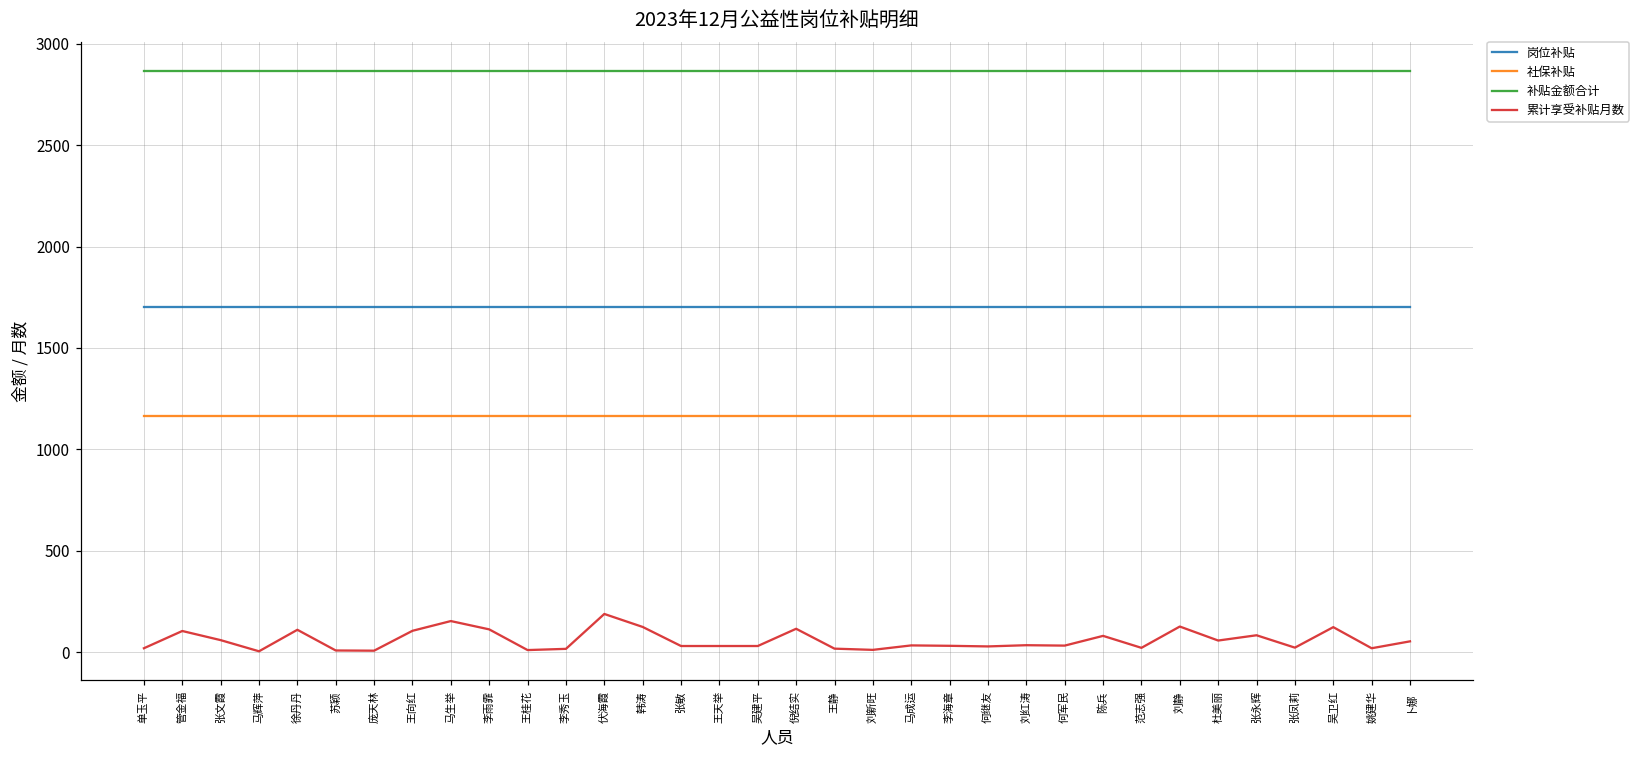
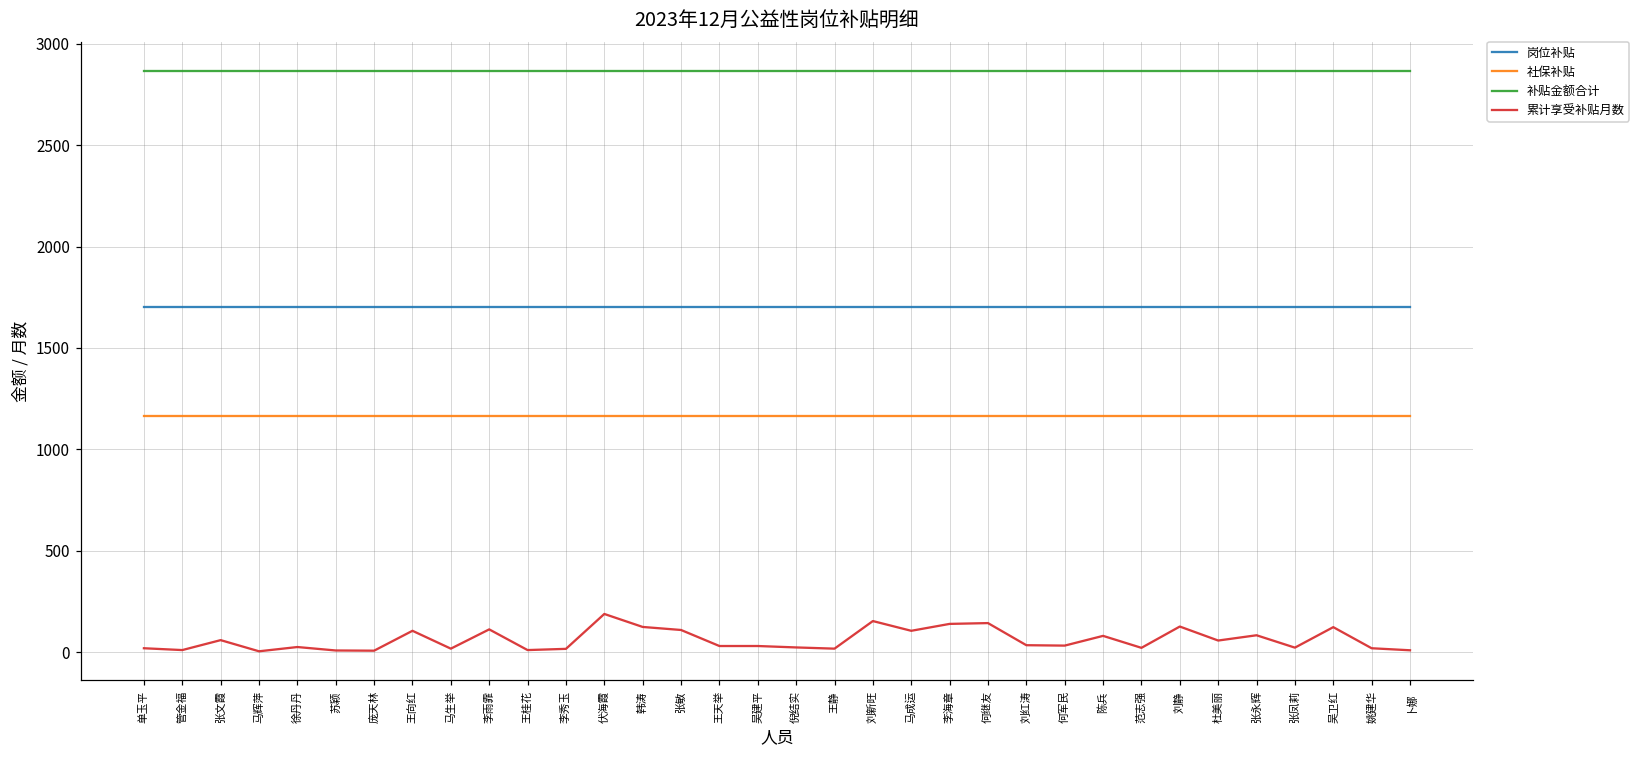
累计享受补贴月数, 管金福: 110 -> 10
累计享受补贴月数, 徐丹丹: 110 -> 30
累计享受补贴月数, 马生举: 150 -> 20
累计享受补贴月数, 张敏: 30 -> 110
累计享受补贴月数, 倪结实: 120 -> 20
累计享受补贴月数, 刘新旺: 10 -> 150
累计享受补贴月数, 马成运: 30 -> 110
累计享受补贴月数, 李海章: 30 -> 140
累计享受补贴月数, 何继友: 30 -> 140
累计享受补贴月数, 卜娜: 50 -> 10
